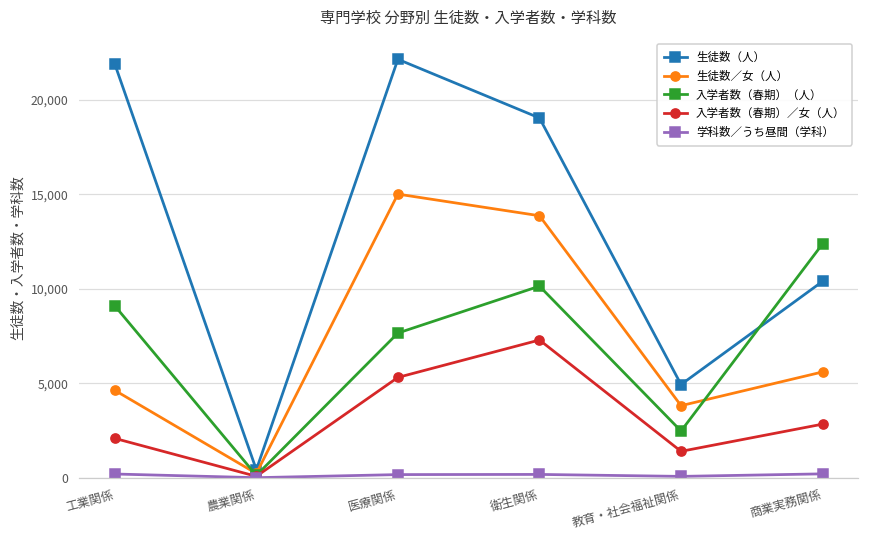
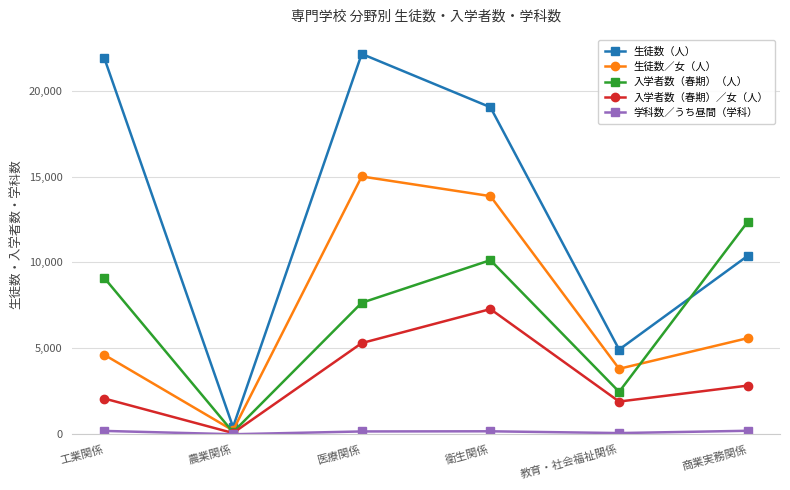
入学者数（春期）／女（人）, 教育・社会福祉関係: 1,400 -> 1,900
